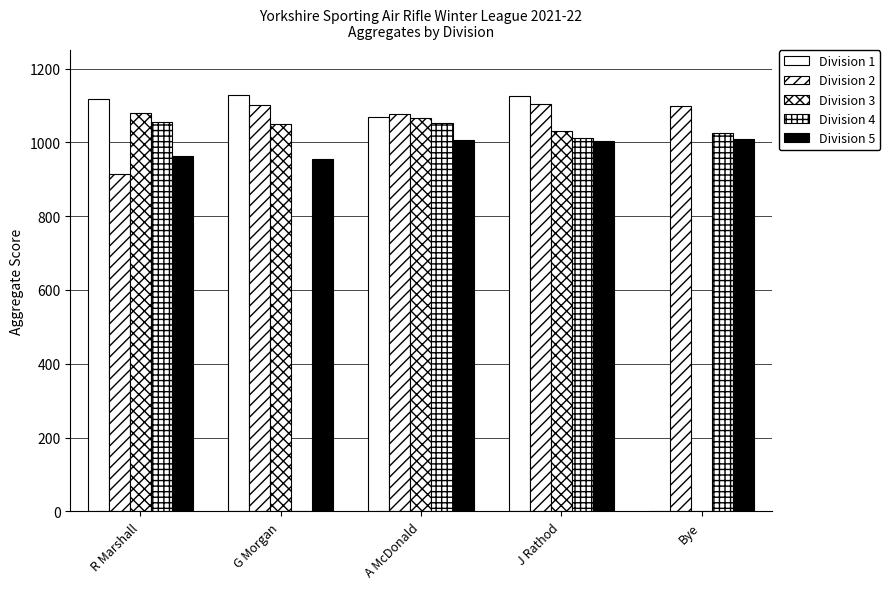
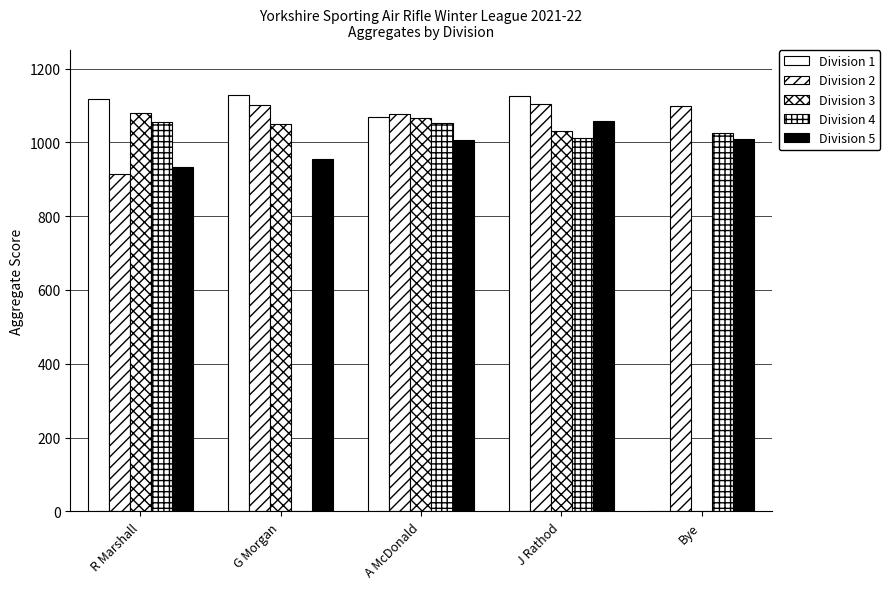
Division 5, R Marshall: 960 -> 930
Division 5, J Rathod: 1010 -> 1060
